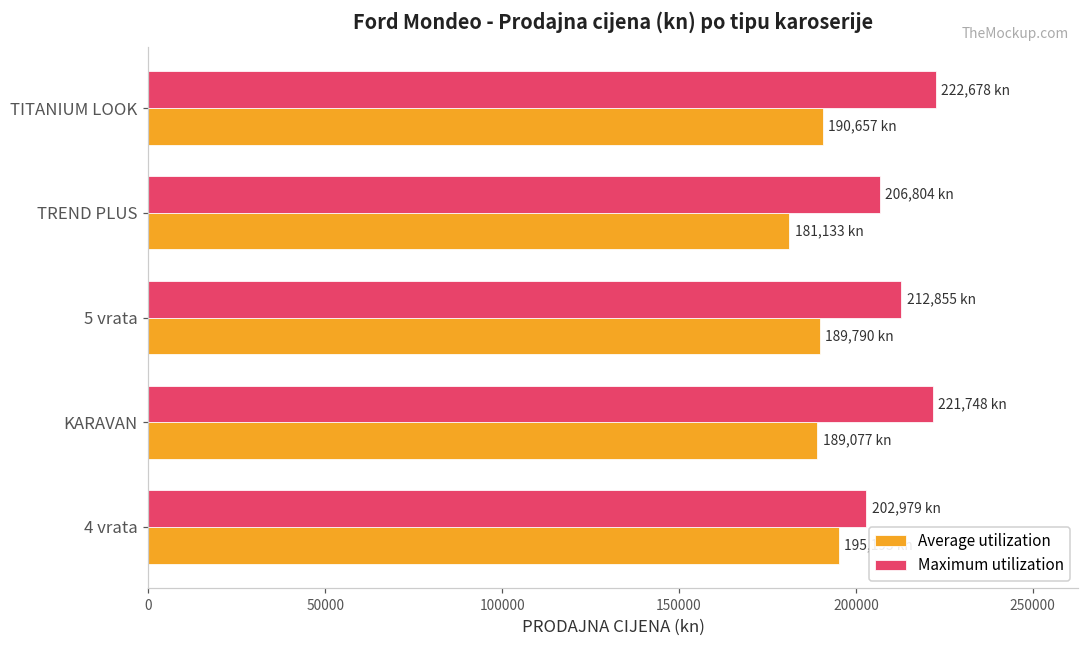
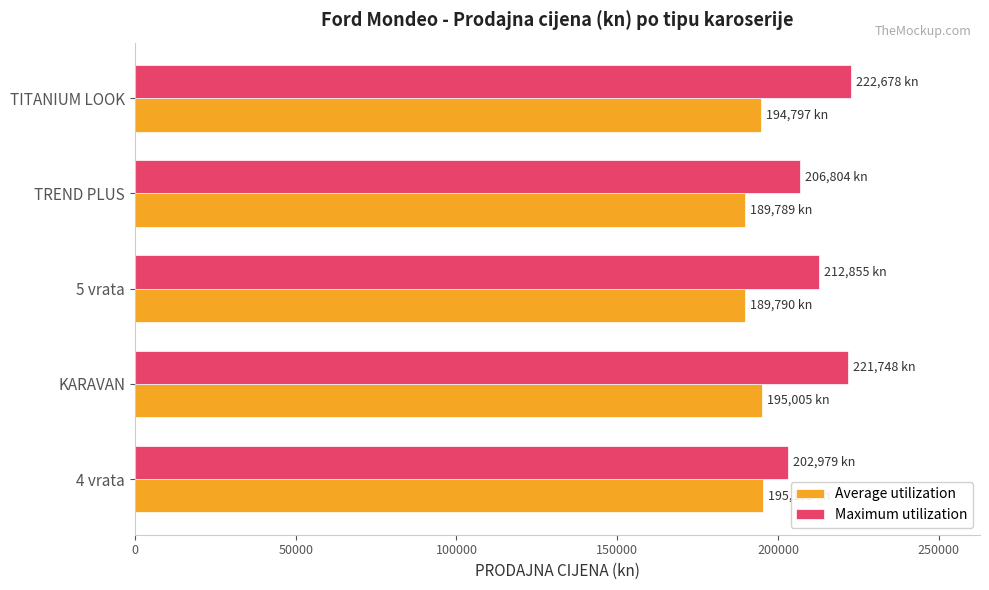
Average utilization, TITANIUM LOOK: 190,657 -> 194,797
Average utilization, TREND PLUS: 181,133 -> 189,789
Average utilization, KARAVAN: 189,077 -> 195,005
